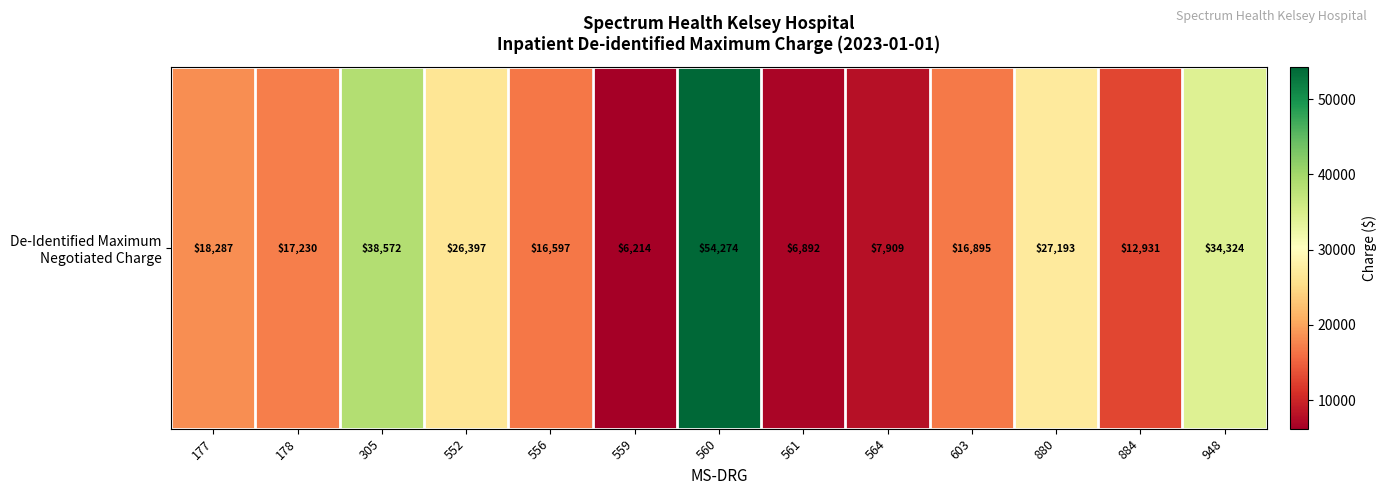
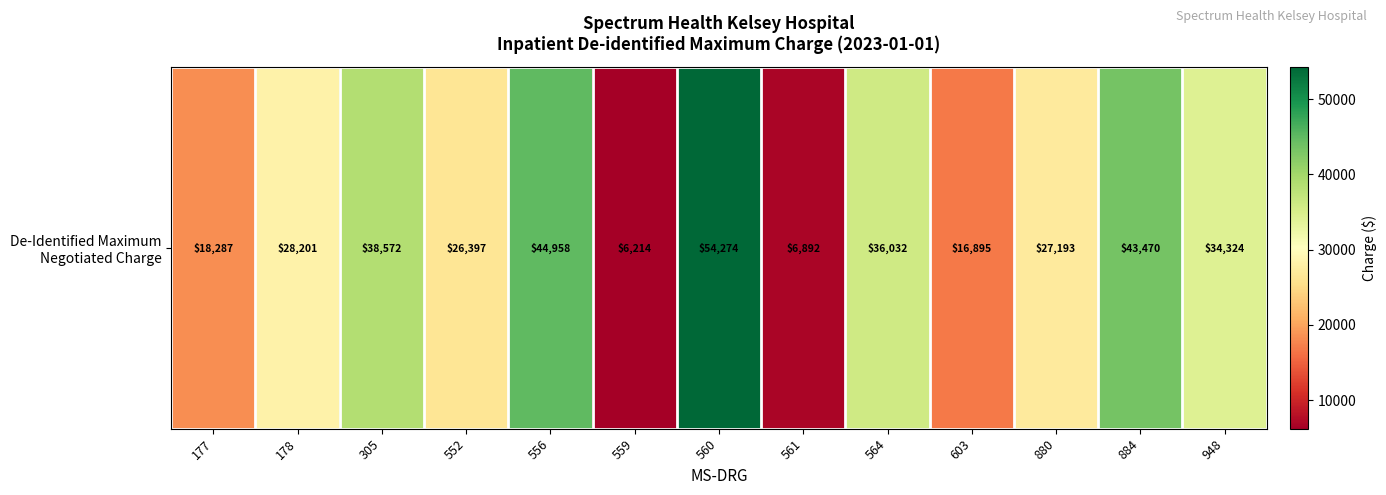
De-Identified Maximum Negotiated Charge, 178: $17,230 -> $28,201
De-Identified Maximum Negotiated Charge, 556: $16,597 -> $44,958
De-Identified Maximum Negotiated Charge, 564: $7,909 -> $36,032
De-Identified Maximum Negotiated Charge, 884: $12,931 -> $43,470
